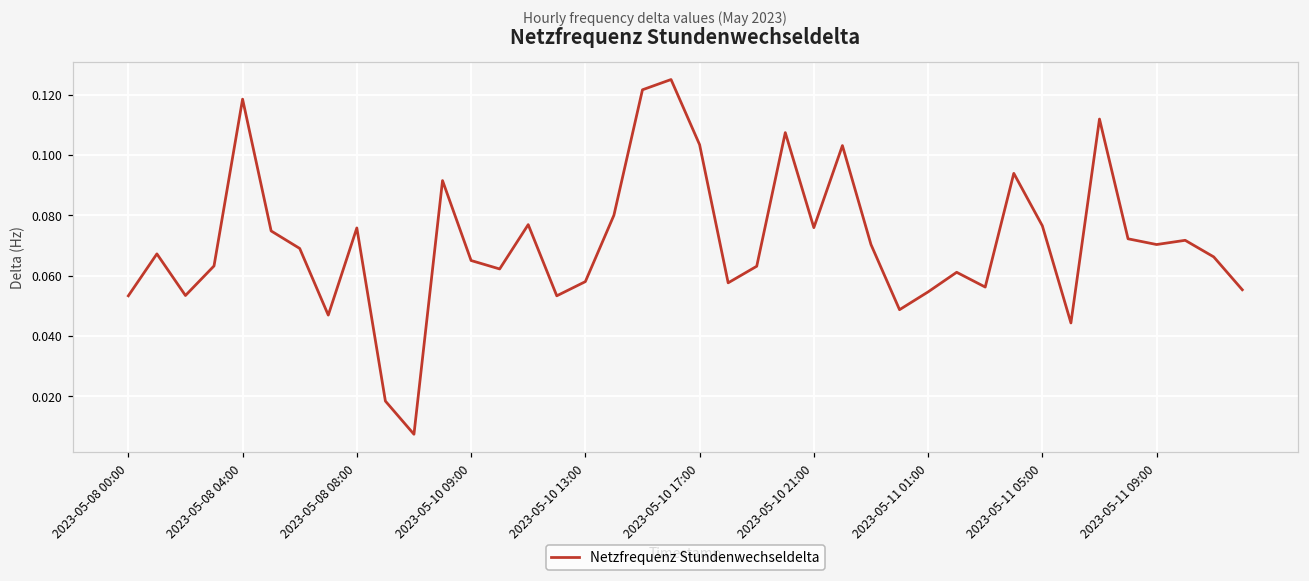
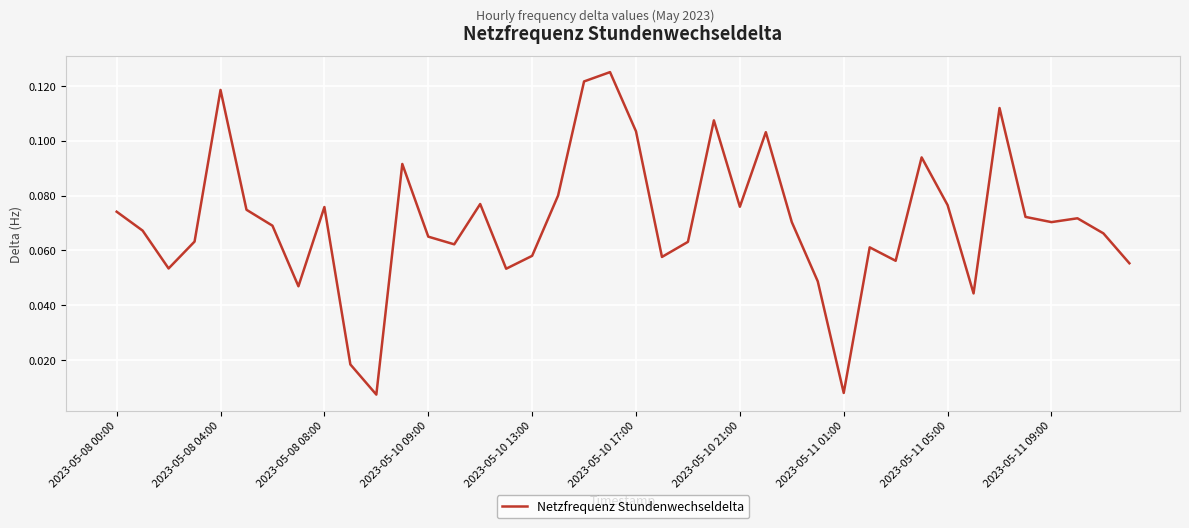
2023-05-08 00:00: 0.053 -> 0.074
2023-05-11 01:00: 0.055 -> 0.008
